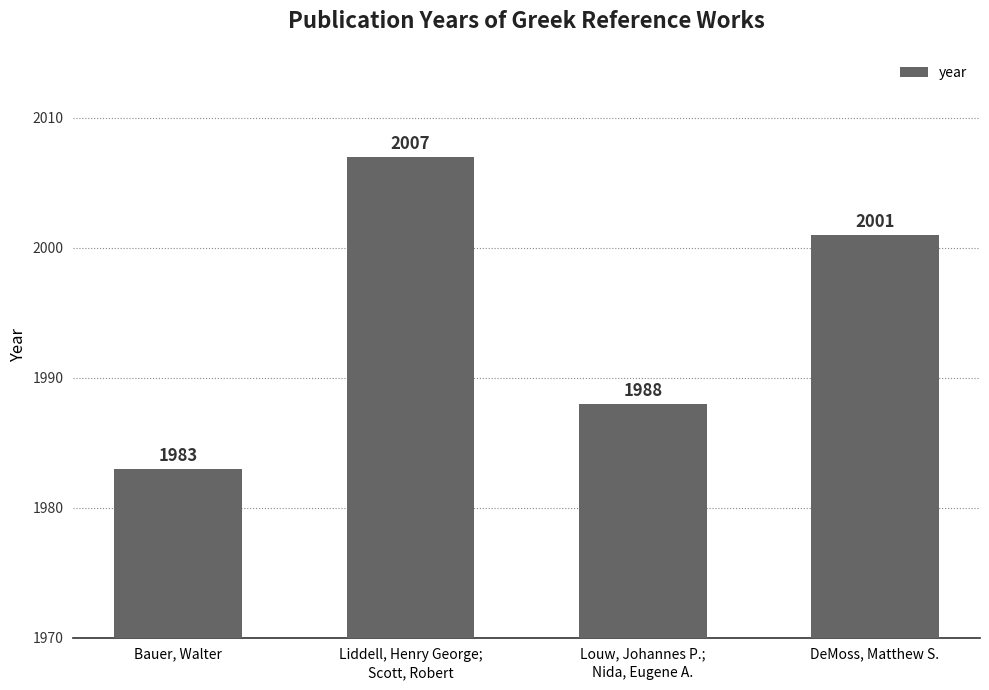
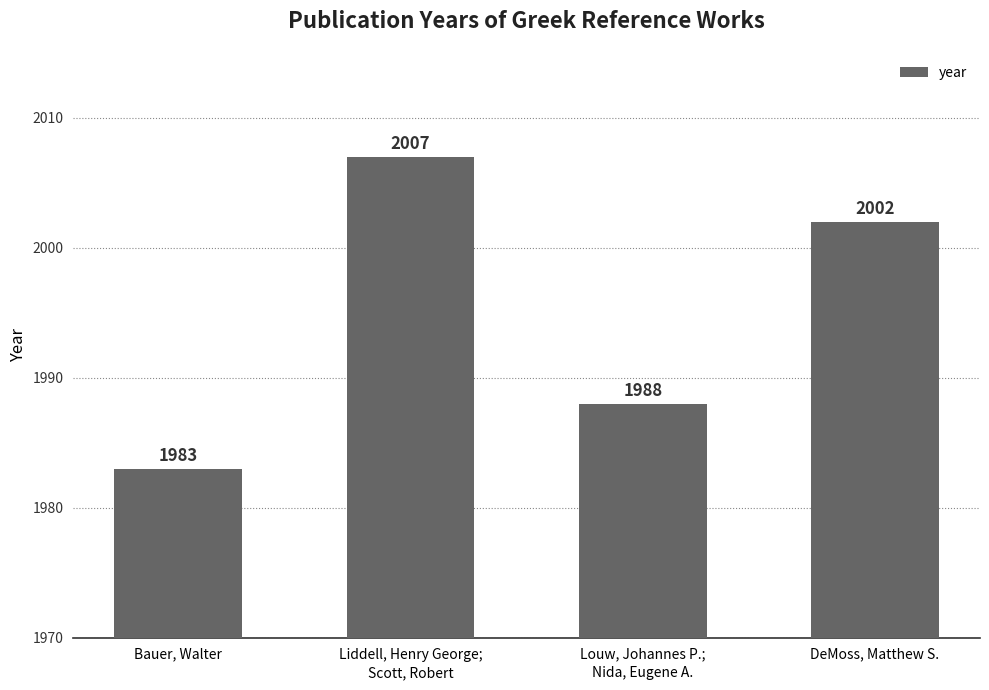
DeMoss, Matthew S.: 2001 -> 2002
